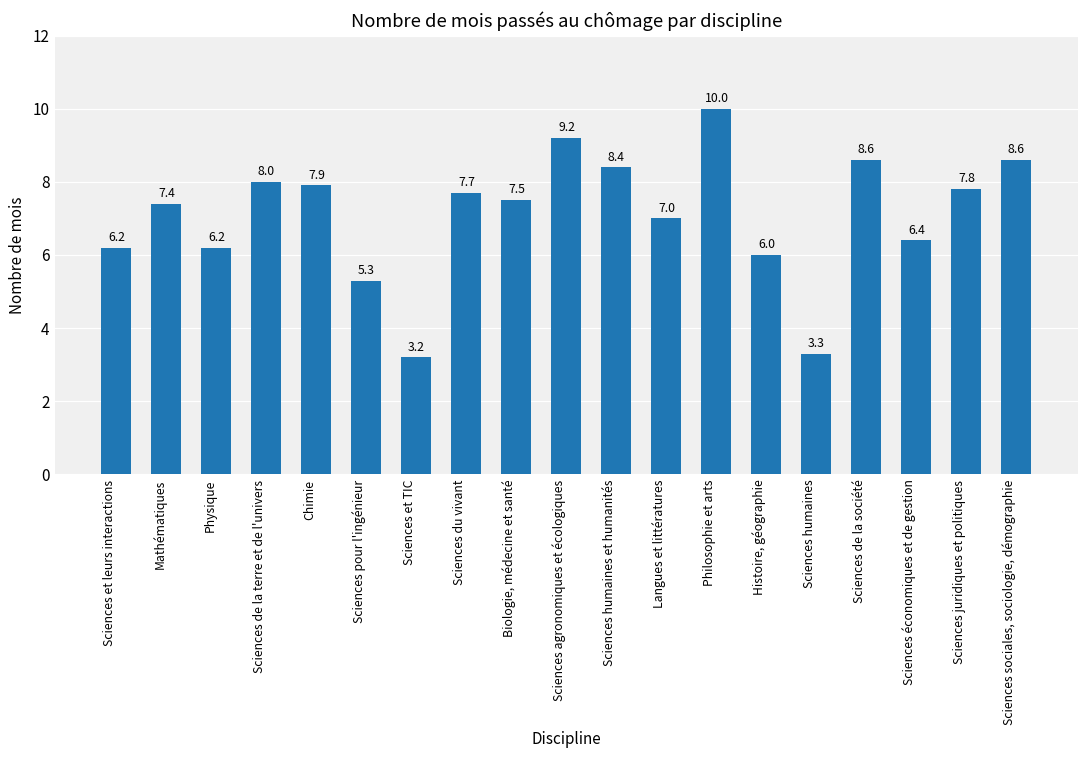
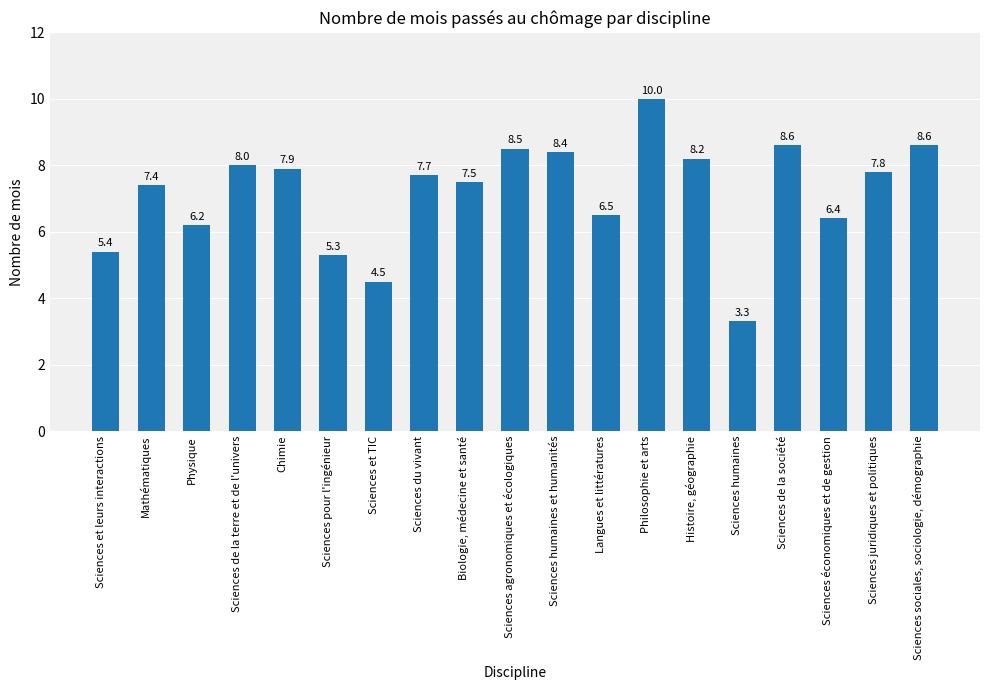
Sciences et leurs interactions: 6.2 -> 5.4
Sciences et TIC: 3.2 -> 4.5
Sciences agronomiques et écologiques: 9.2 -> 8.5
Langues et littératures: 7.0 -> 6.5
Histoire, géographie: 6.0 -> 8.2
